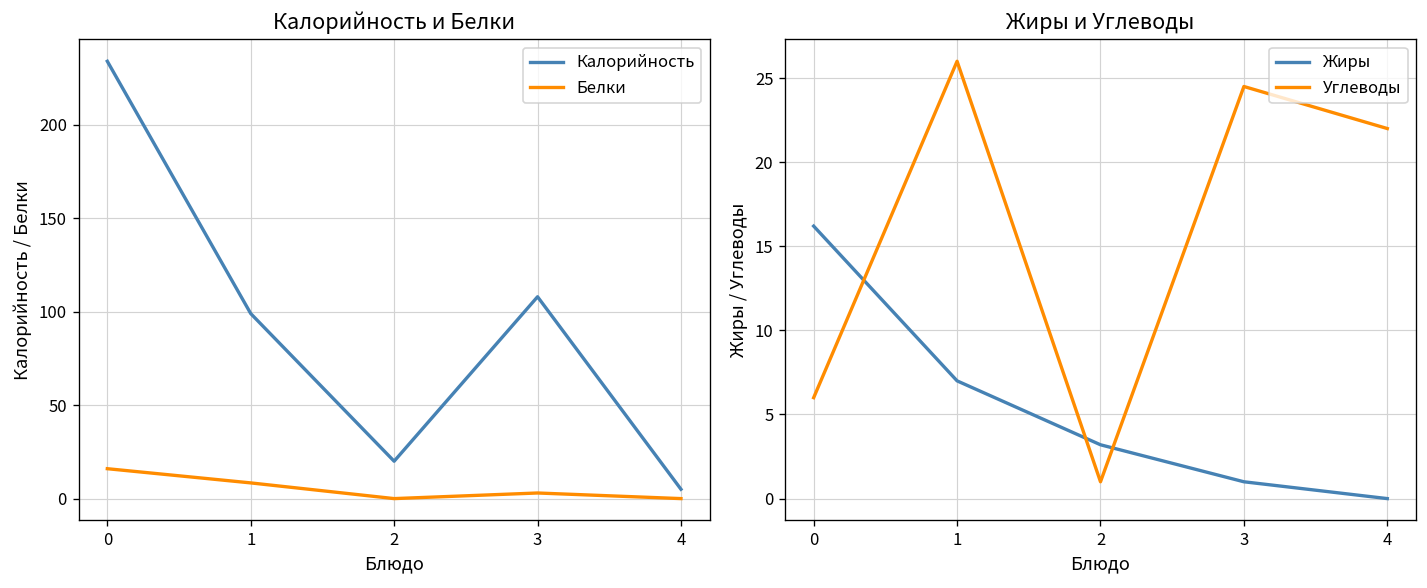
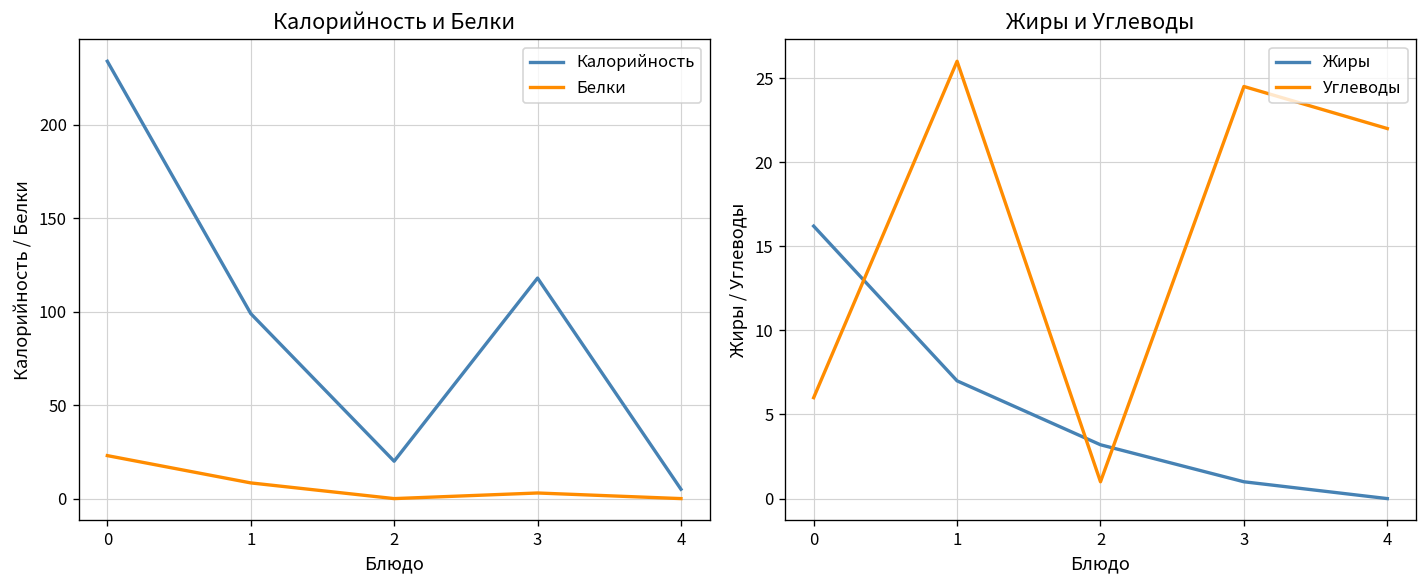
Калорийность и Белки, Белки, 0: 16 -> 23
Калорийность и Белки, Калорийность, 3: 108 -> 118
